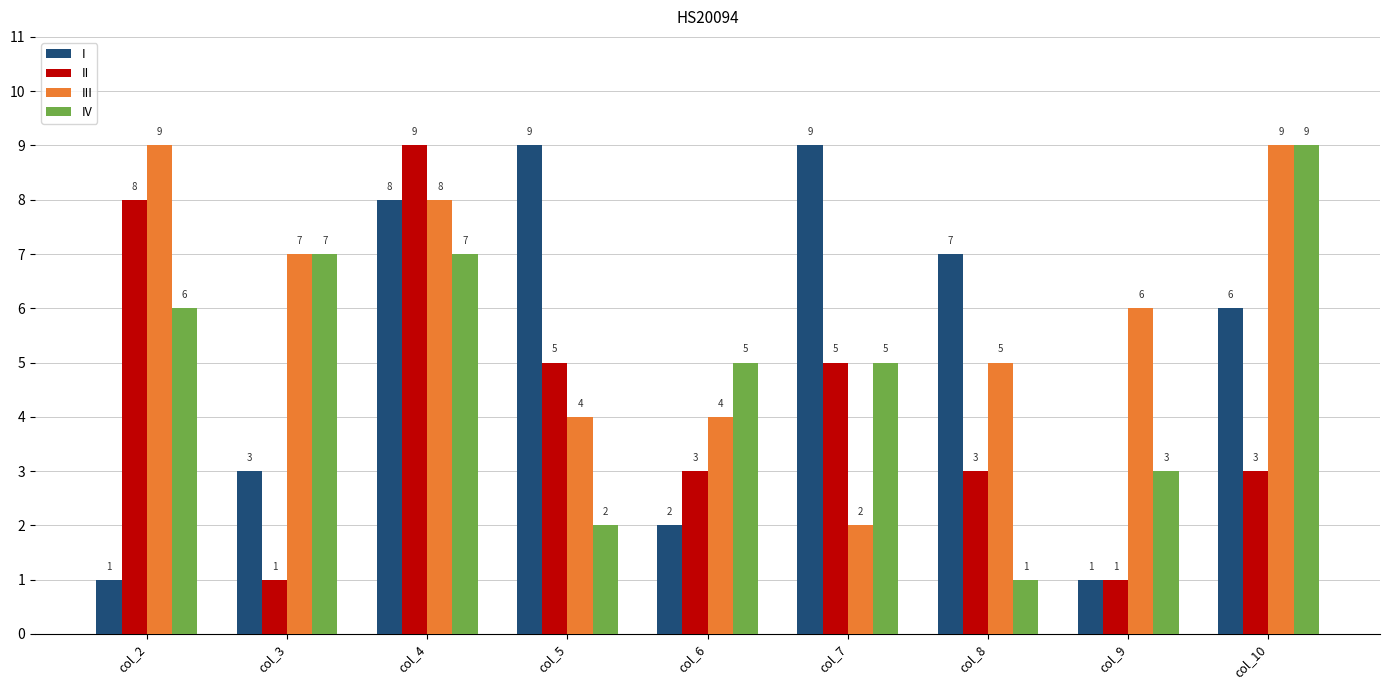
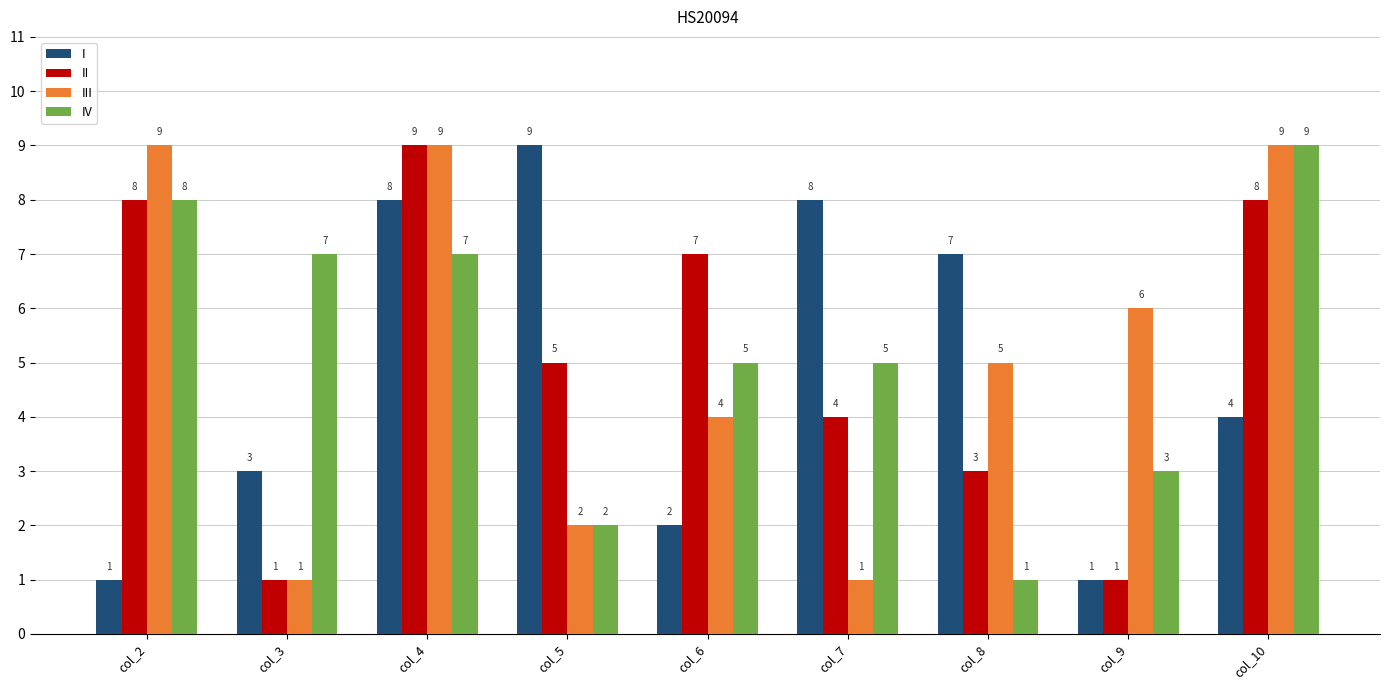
IV, col_2: 6 -> 8
III, col_3: 7 -> 1
III, col_4: 8 -> 9
III, col_5: 4 -> 2
II, col_6: 3 -> 7
I, col_7: 9 -> 8
II, col_7: 5 -> 4
III, col_7: 2 -> 1
I, col_10: 6 -> 4
II, col_10: 3 -> 8
